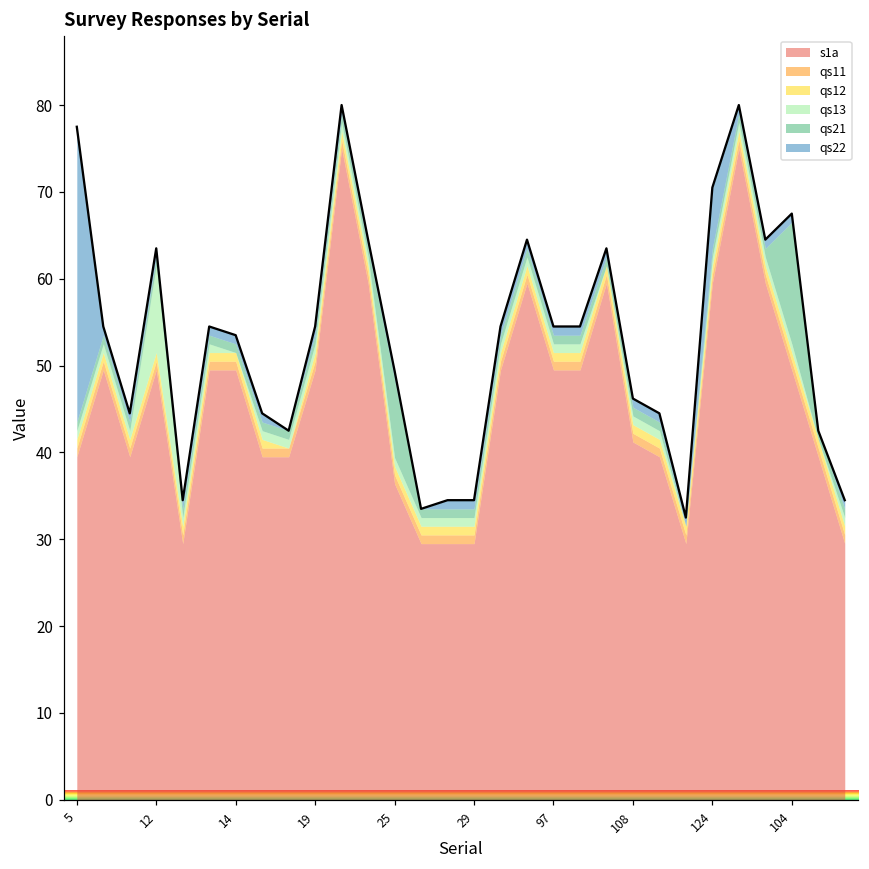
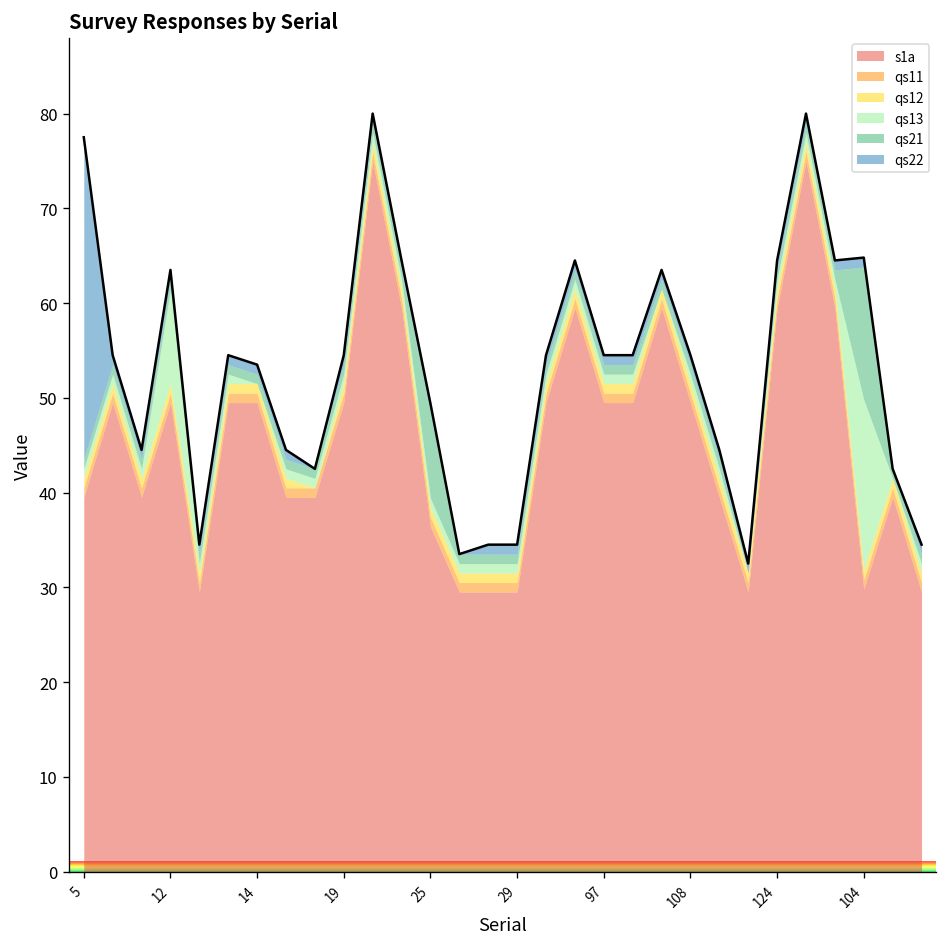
s1a, 108: 41 -> 50
qs22, 124: 7 -> 1
s1a, 104: 50 -> 30
qs13, 104: 1 -> 18
